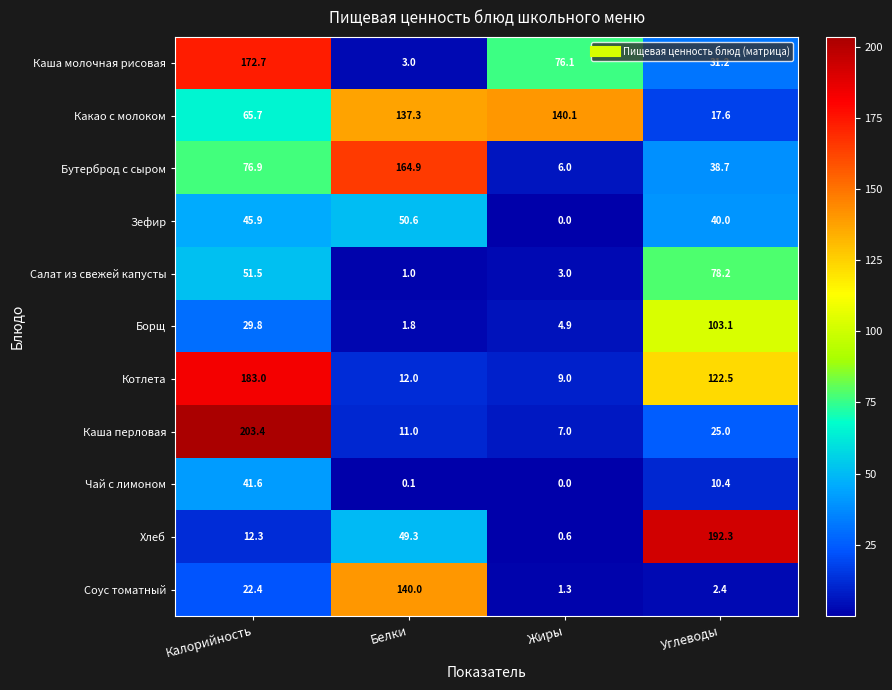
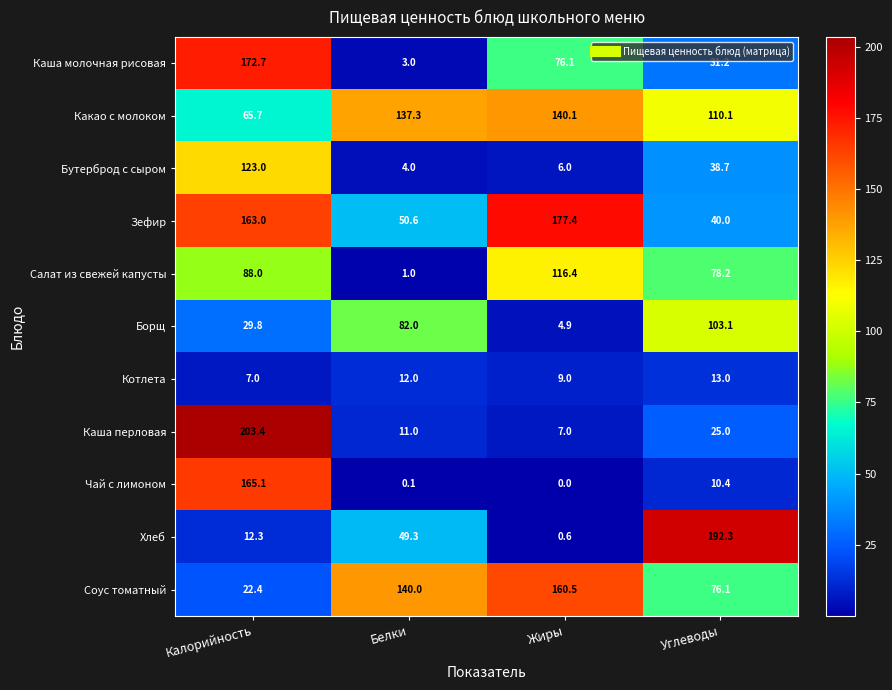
Какао с молоком, Углеводы: 17.6 -> 110.1
Бутерброд с сыром, Калорийность: 76.9 -> 123.0
Бутерброд с сыром, Белки: 164.9 -> 4.0
Зефир, Калорийность: 45.9 -> 163.0
Зефир, Жиры: 0.0 -> 177.4
Салат из свежей капусты, Калорийность: 51.5 -> 88.0
Салат из свежей капусты, Жиры: 3.0 -> 116.4
Борщ, Белки: 1.8 -> 82.0
Котлета, Калорийность: 183.0 -> 7.0
Котлета, Углеводы: 122.5 -> 13.0
Чай с лимоном, Калорийность: 41.6 -> 165.1
Соус томатный, Жиры: 1.3 -> 160.5
Соус томатный, Углеводы: 2.4 -> 76.1
